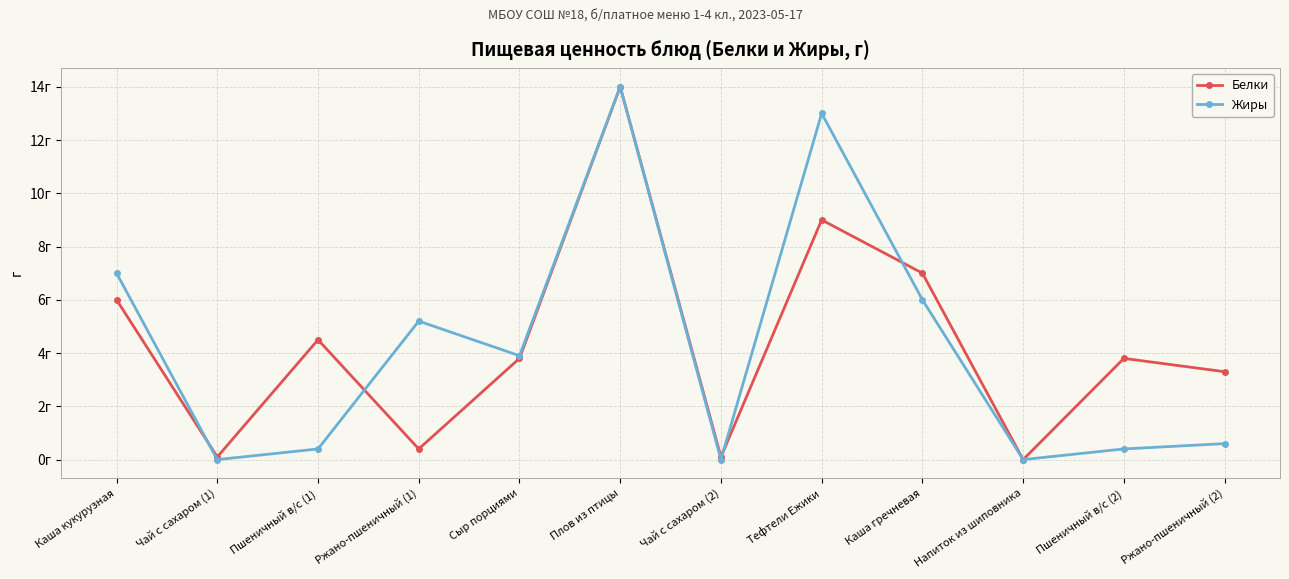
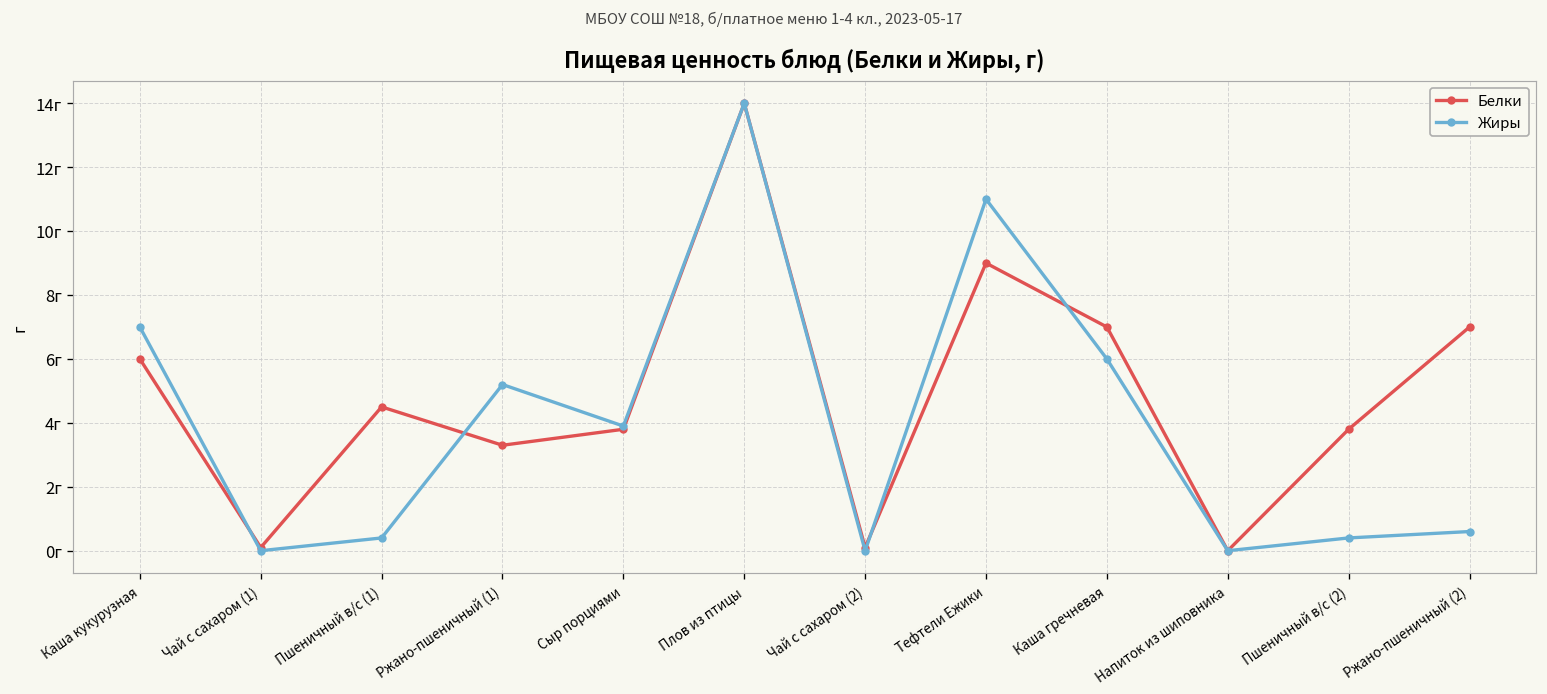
Белки, Ржано-пшеничный (1): 0.4г -> 3.3г
Жиры, Тефтели Ежики: 13г -> 11г
Белки, Ржано-пшеничный (2): 3.3г -> 7.0г
